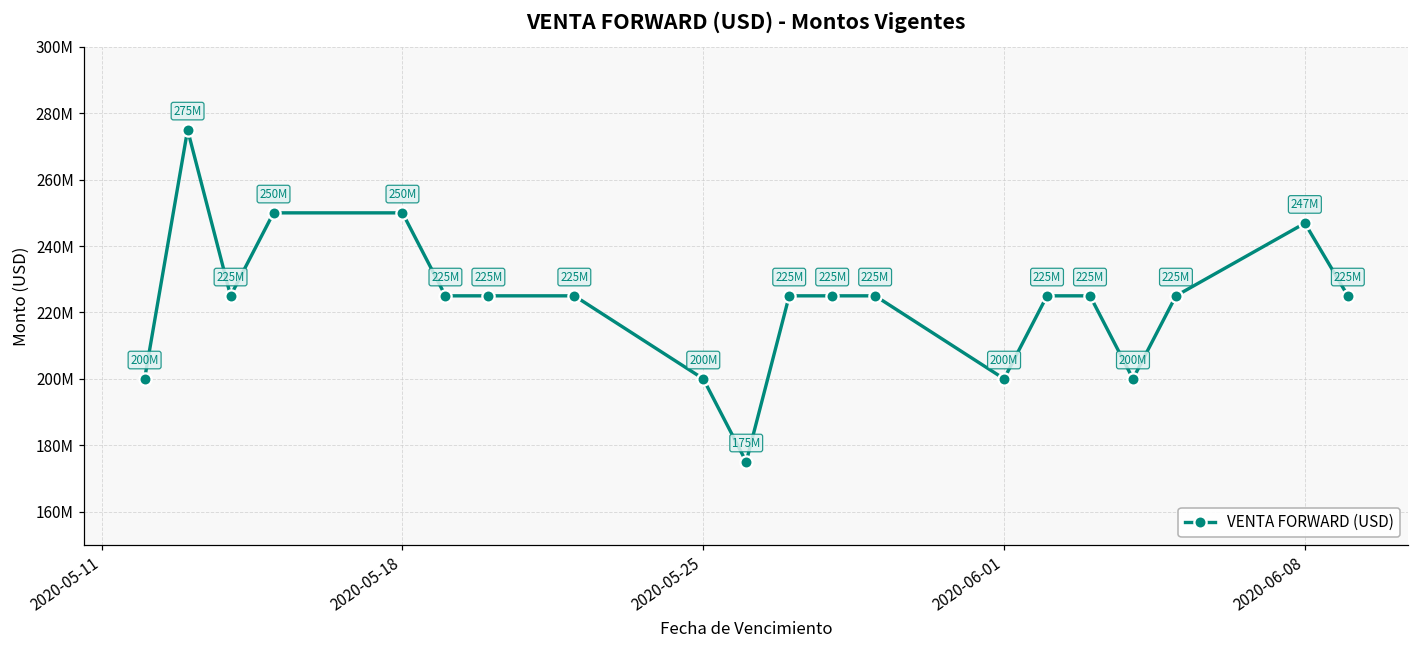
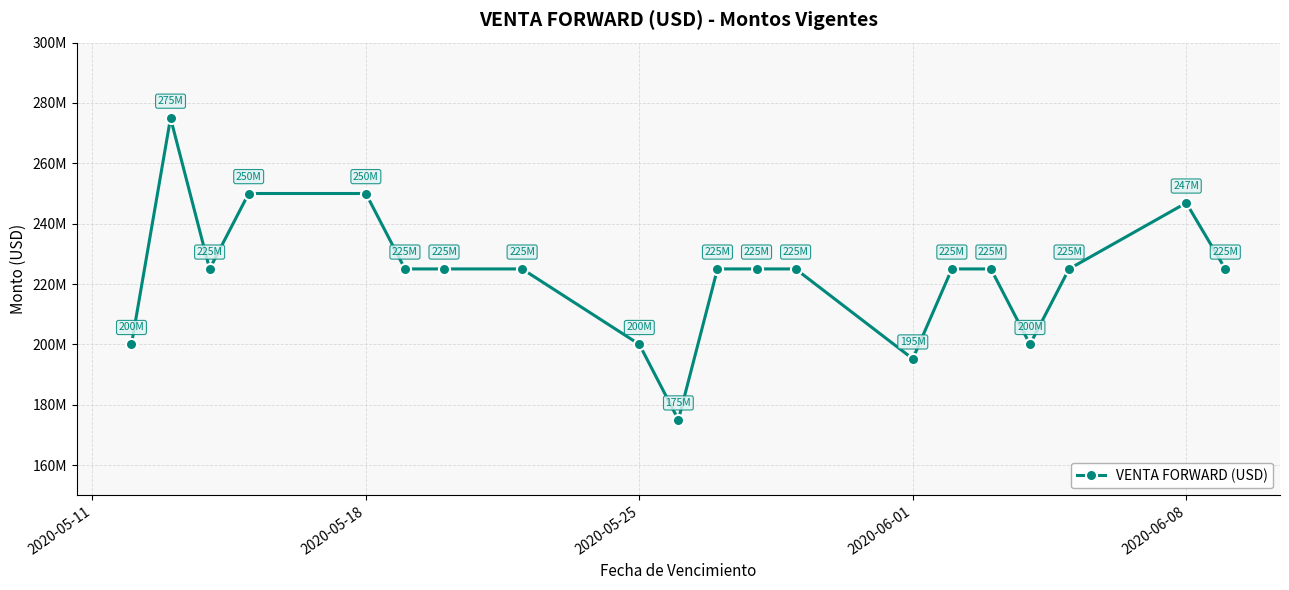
2020-06-01: 200M -> 195M
